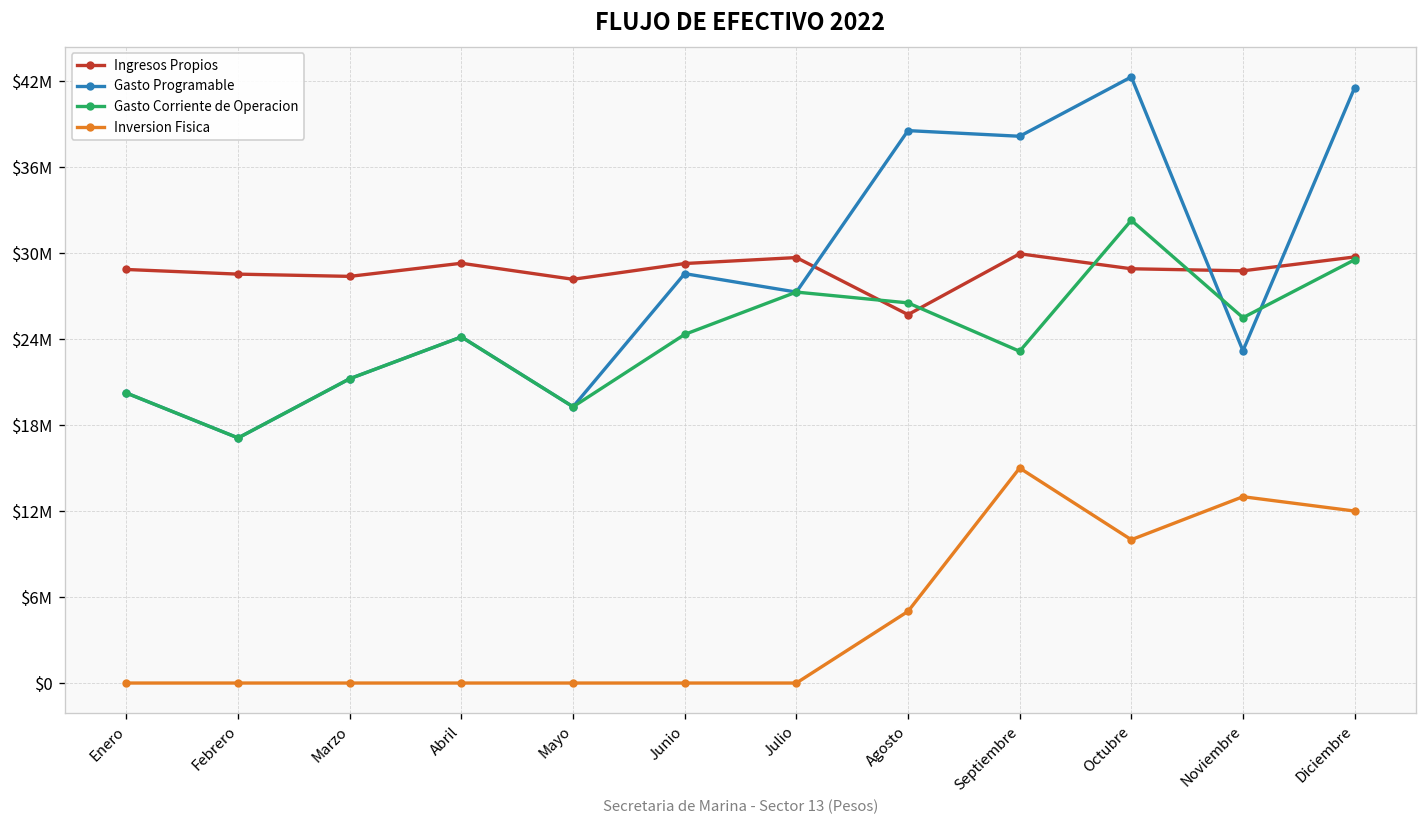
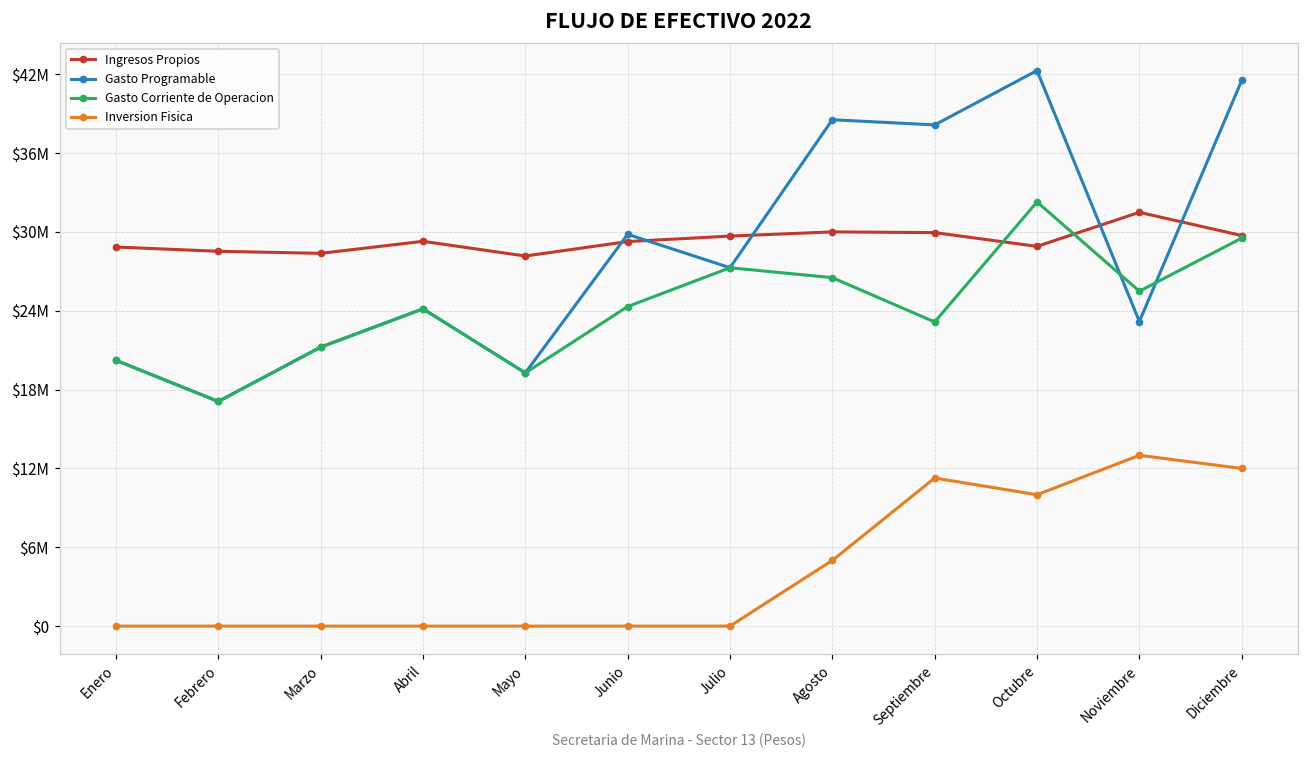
Gasto Programable, Junio: $28600000 -> $29800000
Ingresos Propios, Agosto: $25700000 -> $30000000
Inversion Fisica, Septiembre: $15000000 -> $11300000
Ingresos Propios, Noviembre: $28800000 -> $31500000
